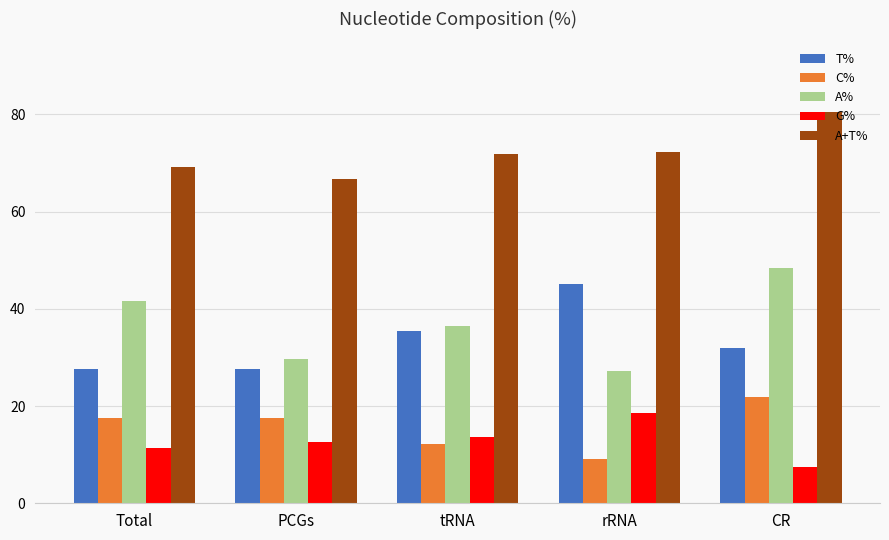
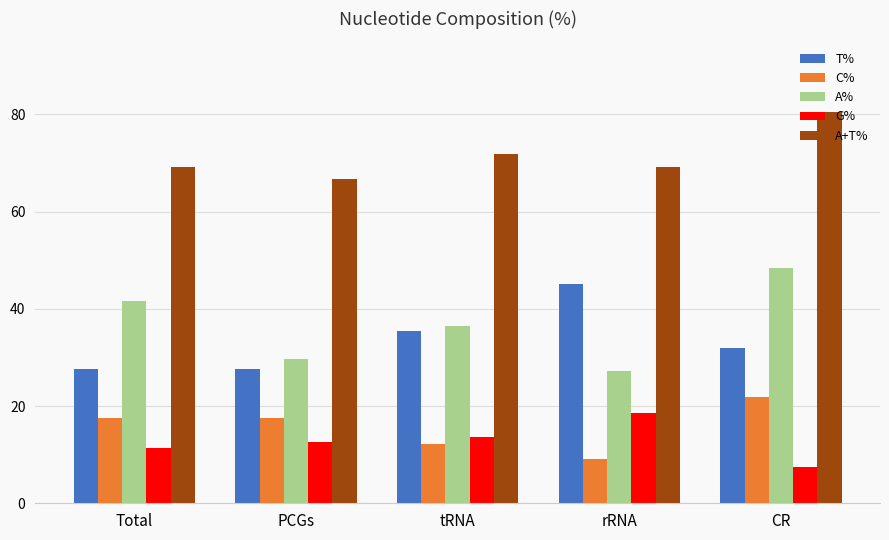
A+T%, rRNA: 72 -> 69
